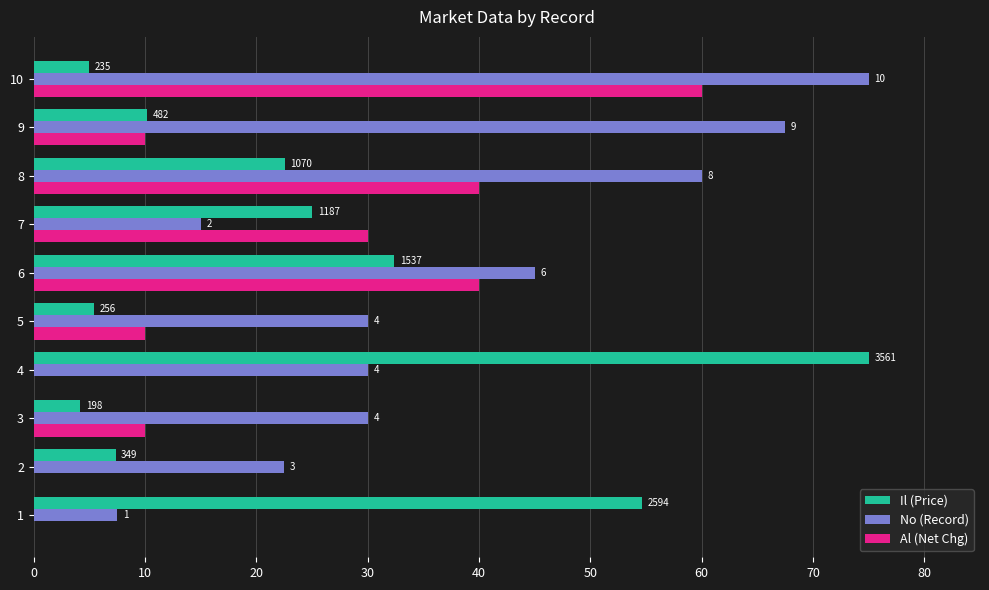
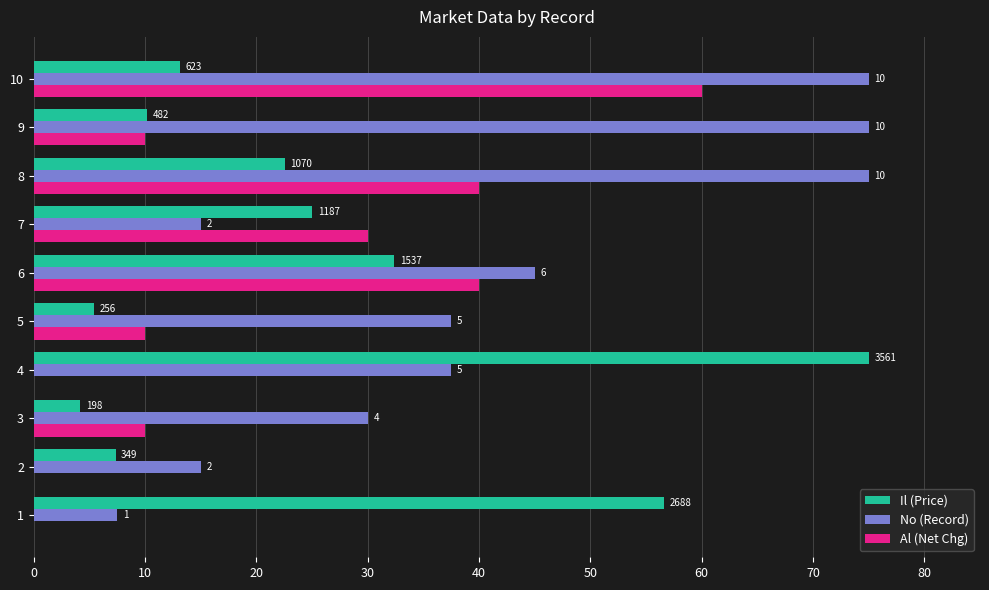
Il (Price), 10: 235 -> 623
No (Record), 9: 9 -> 10
No (Record), 8: 8 -> 10
No (Record), 5: 4 -> 5
No (Record), 4: 4 -> 5
No (Record), 2: 3 -> 2
Il (Price), 1: 2594 -> 2688
